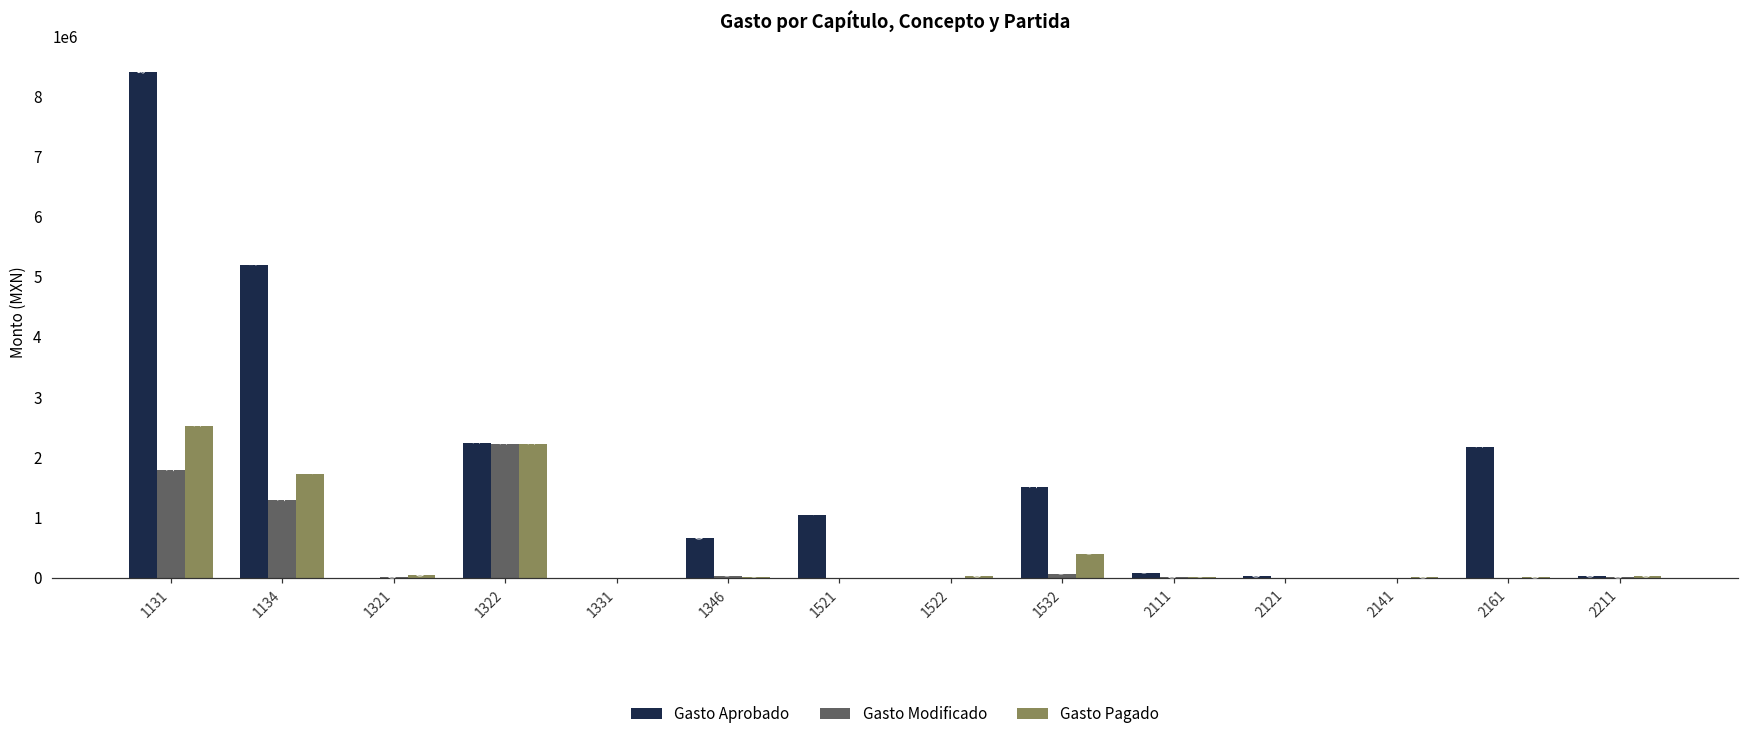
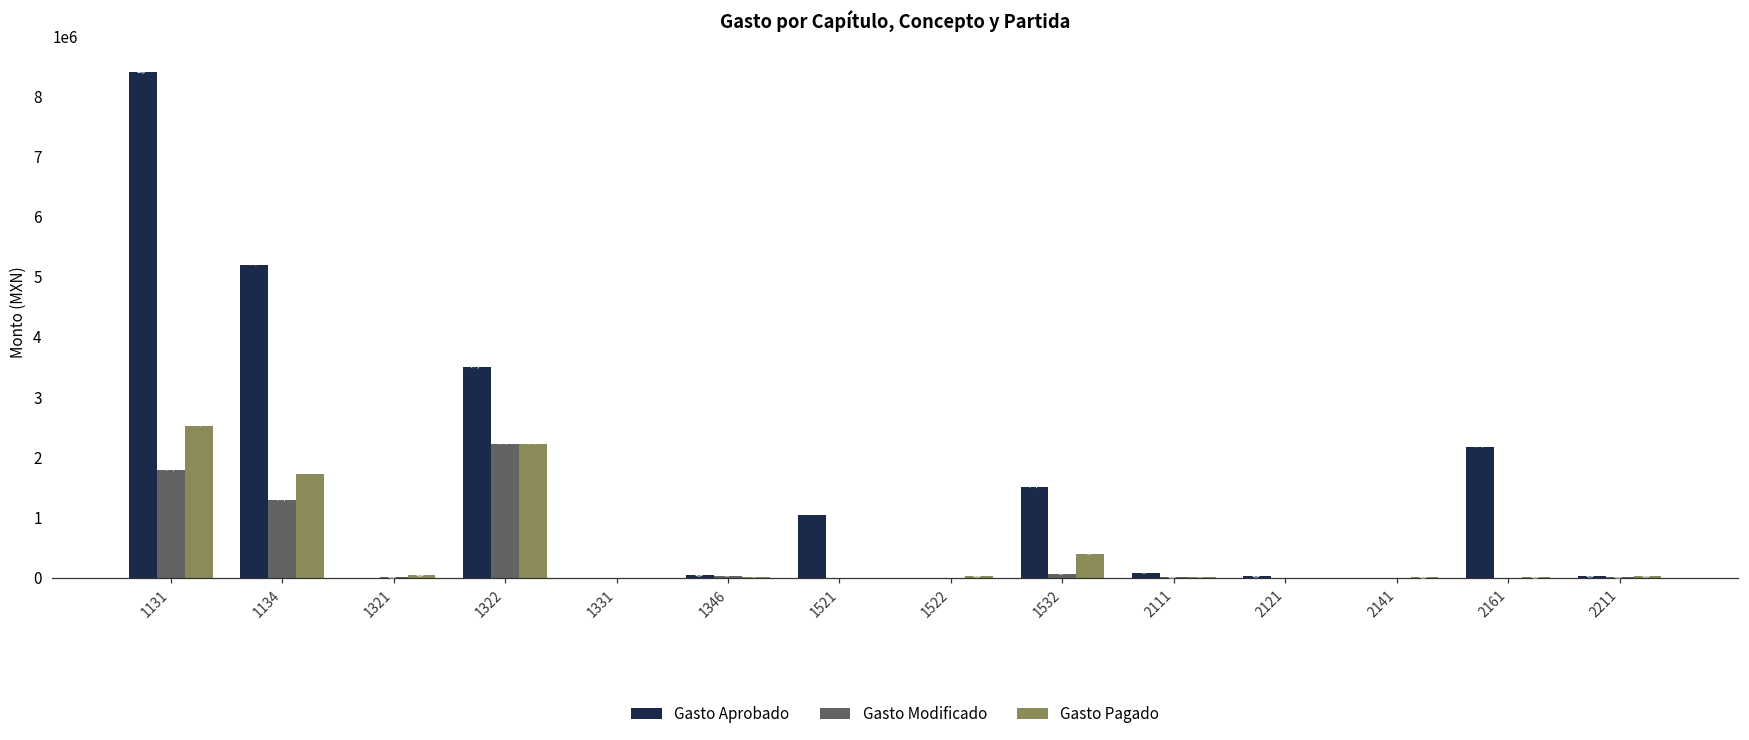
Gasto Aprobado, 1322: 2200000 -> 3500000
Gasto Aprobado, 1346: 700000 -> 0
